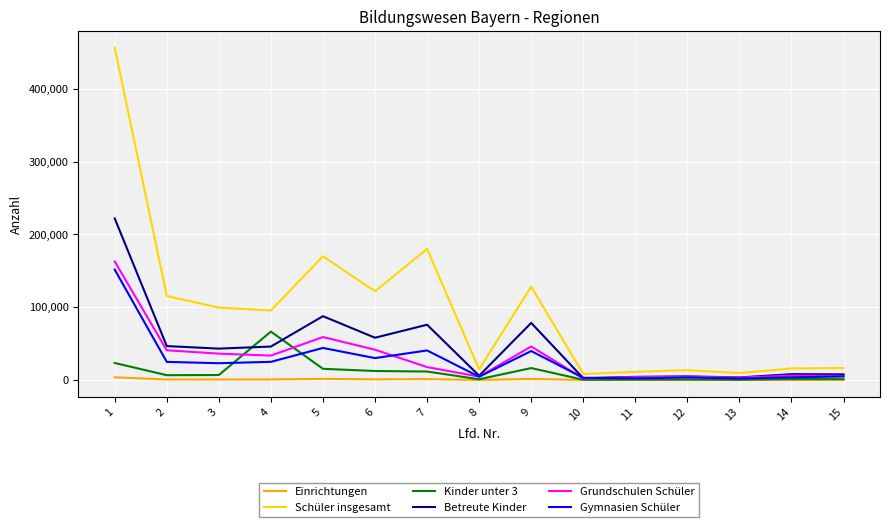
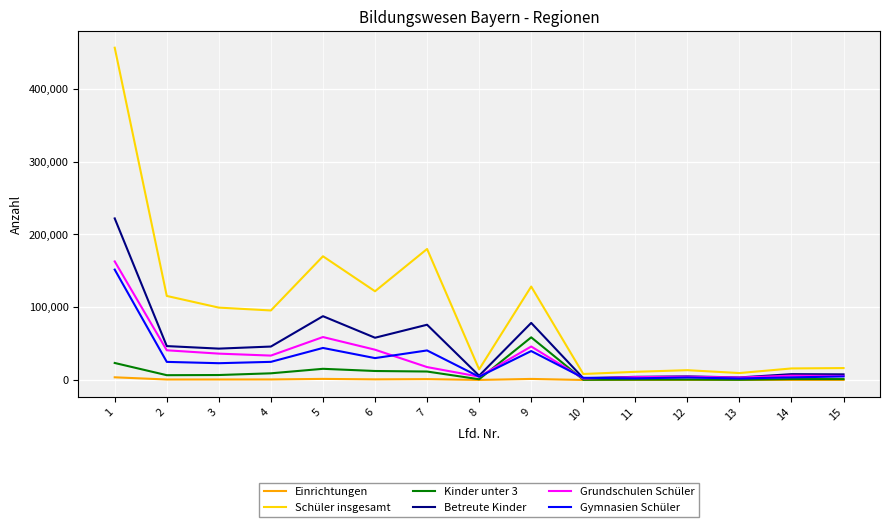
Kinder unter 3, 4: 70,000 -> 10,000
Kinder unter 3, 9: 20,000 -> 60,000
